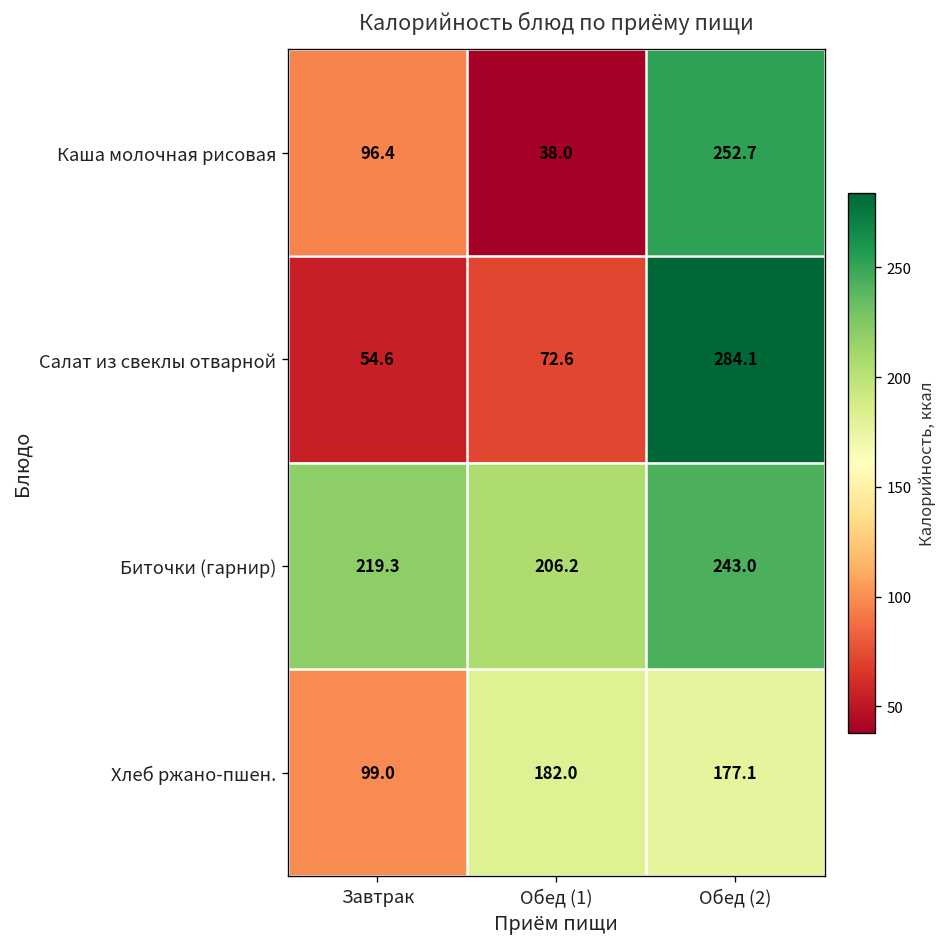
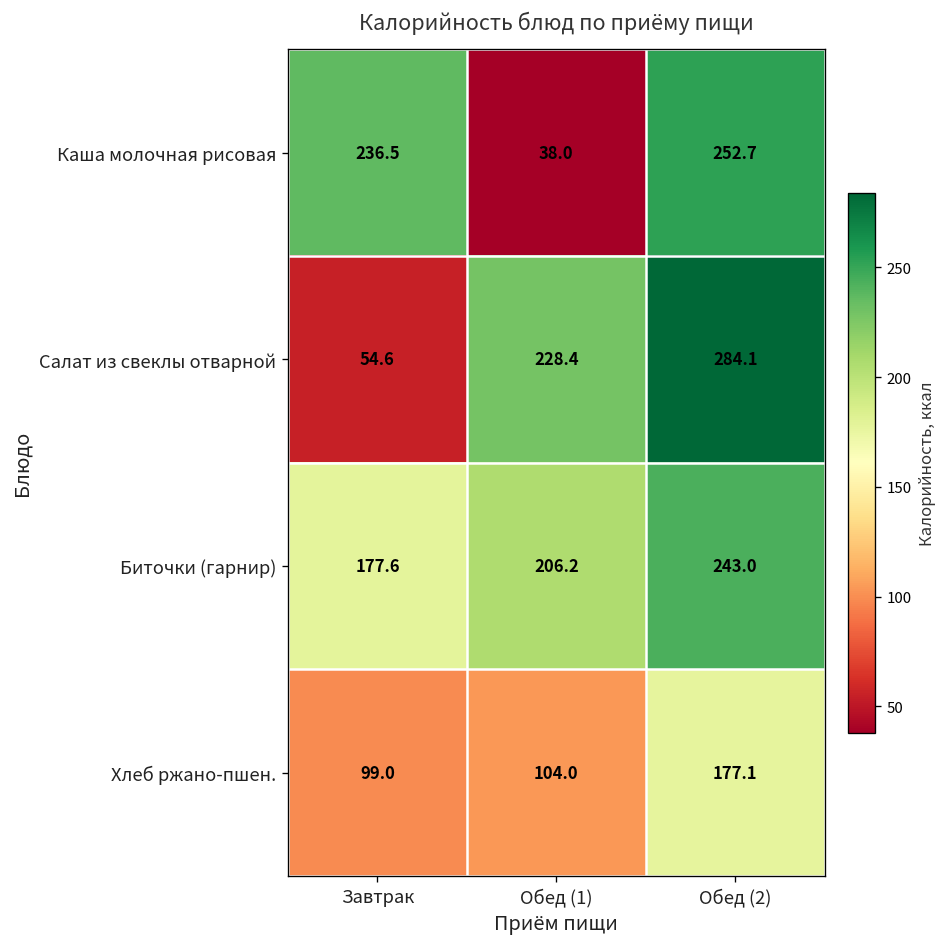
Каша молочная рисовая, Завтрак: 96.4 -> 236.5
Салат из свеклы отварной, Обед (1): 72.6 -> 228.4
Биточки (гарнир), Завтрак: 219.3 -> 177.6
Хлеб ржано-пшен., Обед (1): 182.0 -> 104.0
